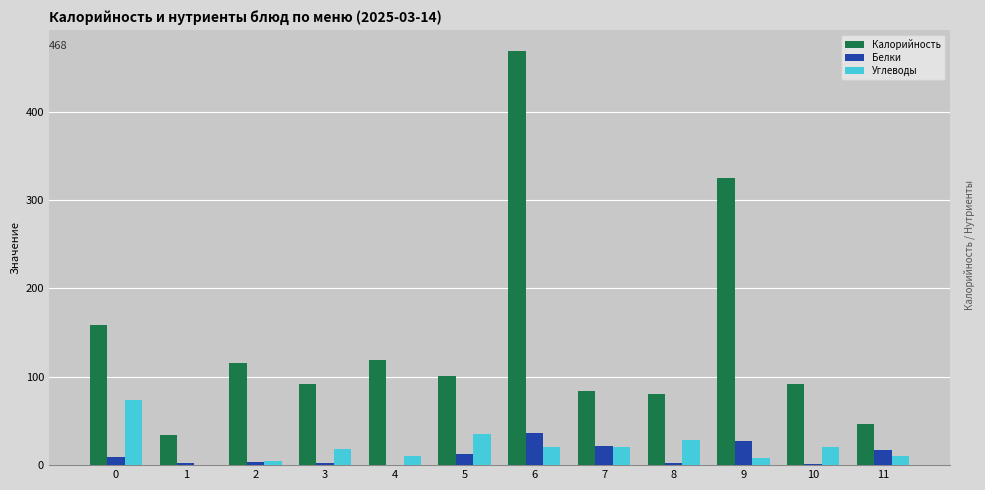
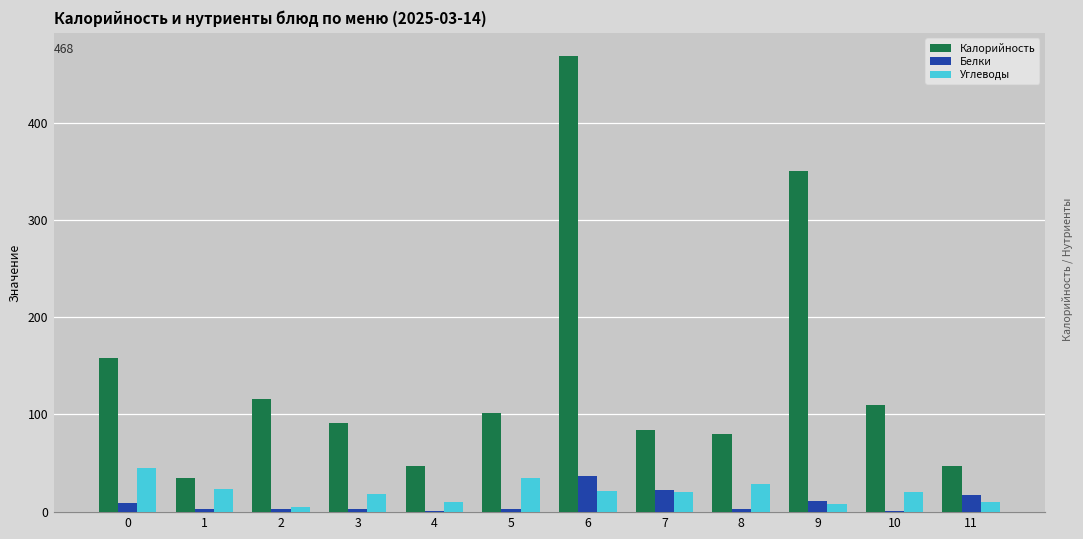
Углеводы, 0: 70 -> 40
Углеводы, 1: 0 -> 20
Калорийность, 4: 120 -> 50
Белки, 5: 10 -> 0
Калорийность, 9: 330 -> 350
Белки, 9: 30 -> 10
Калорийность, 10: 90 -> 110
